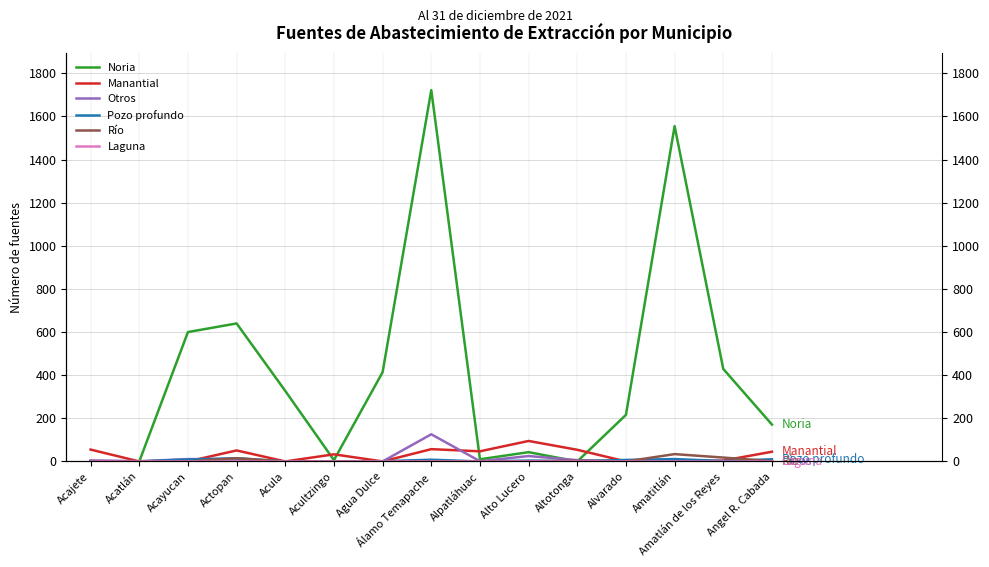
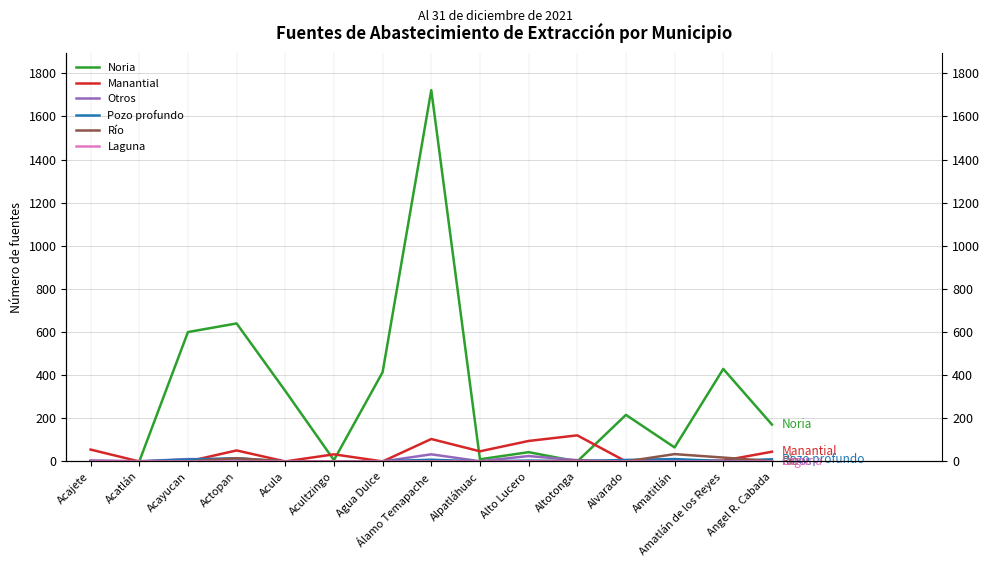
Manantial, Álamo Temapache: 60 -> 100
Otros, Álamo Temapache: 130 -> 30
Manantial, Altotonga: 50 -> 120
Noria, Amatitlán: 1560 -> 70
